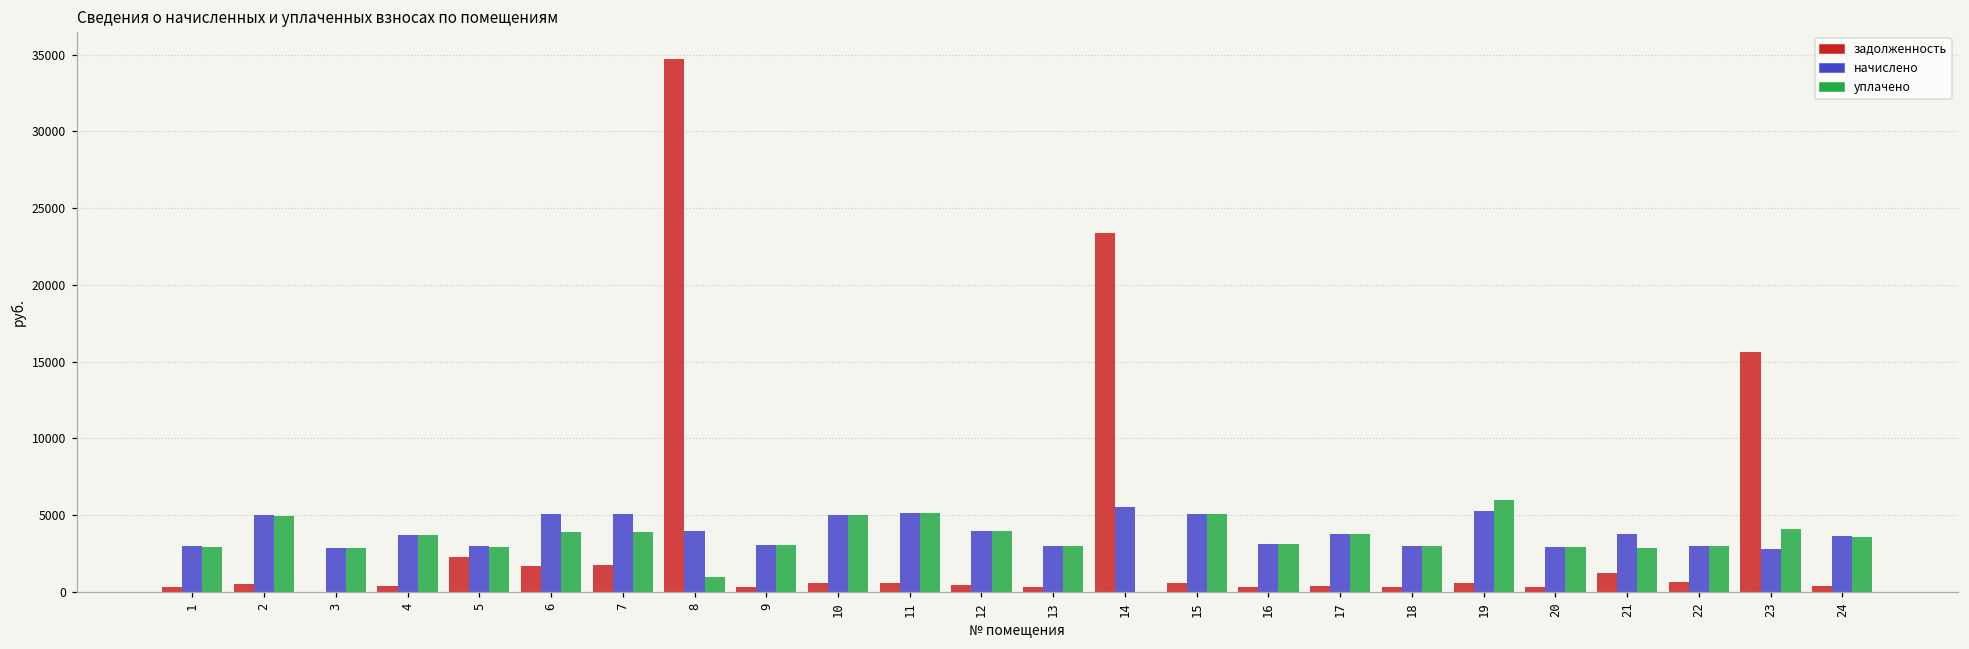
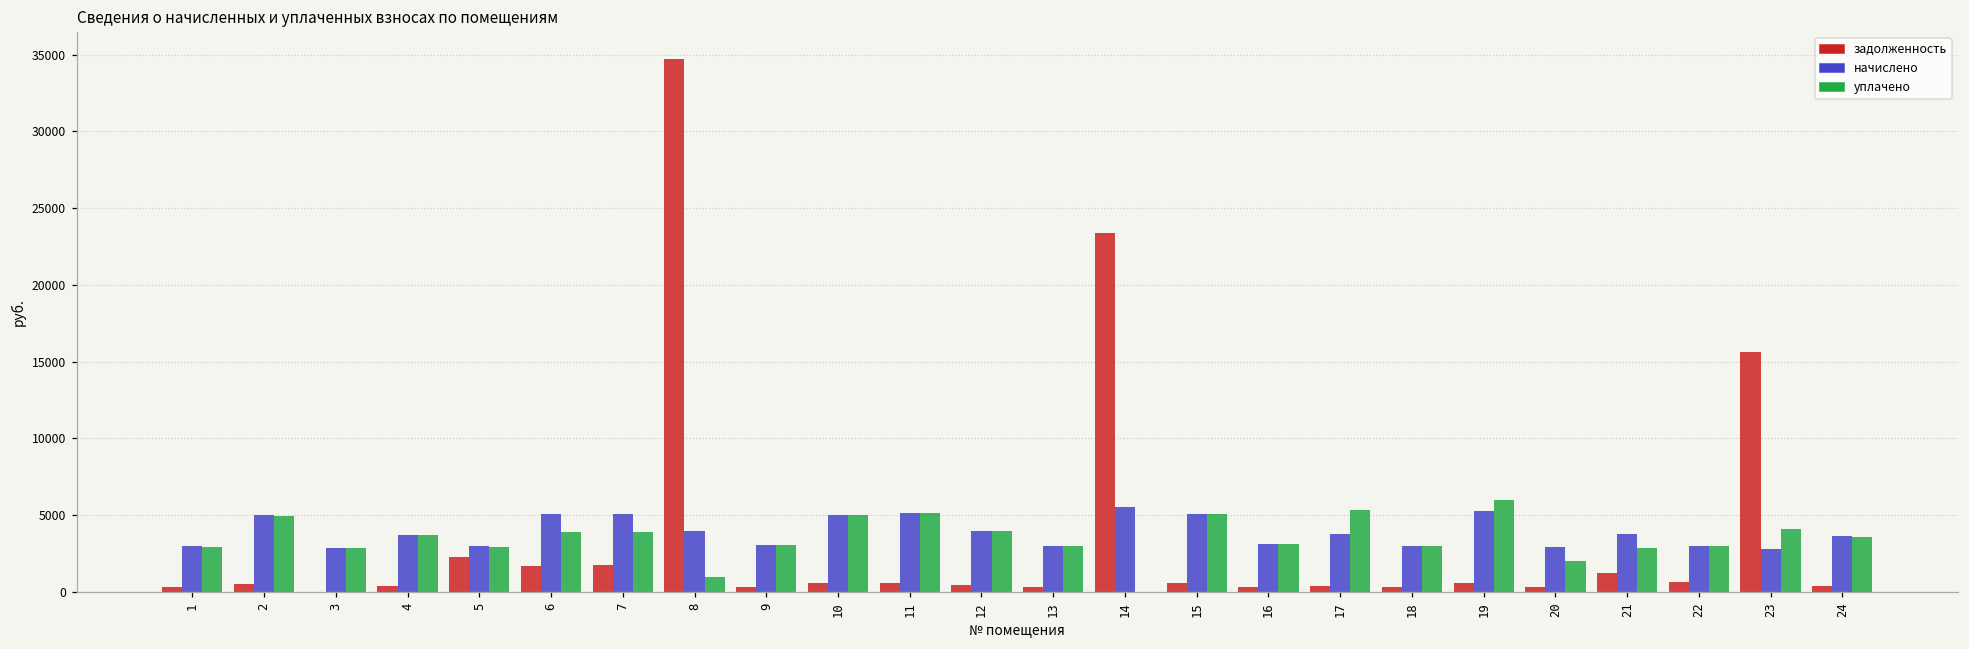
уплачено, 17: 3800 -> 5300
уплачено, 20: 2900 -> 2000
